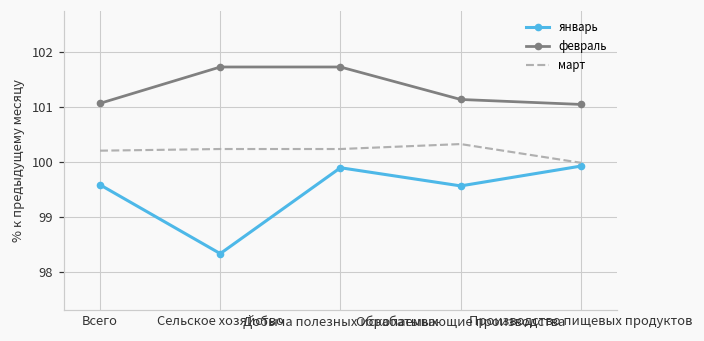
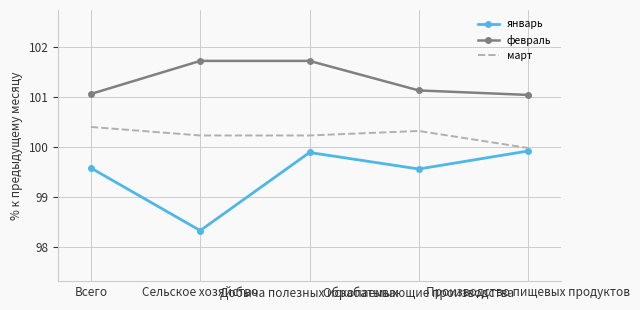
март, Всего: 100.2 -> 100.4
